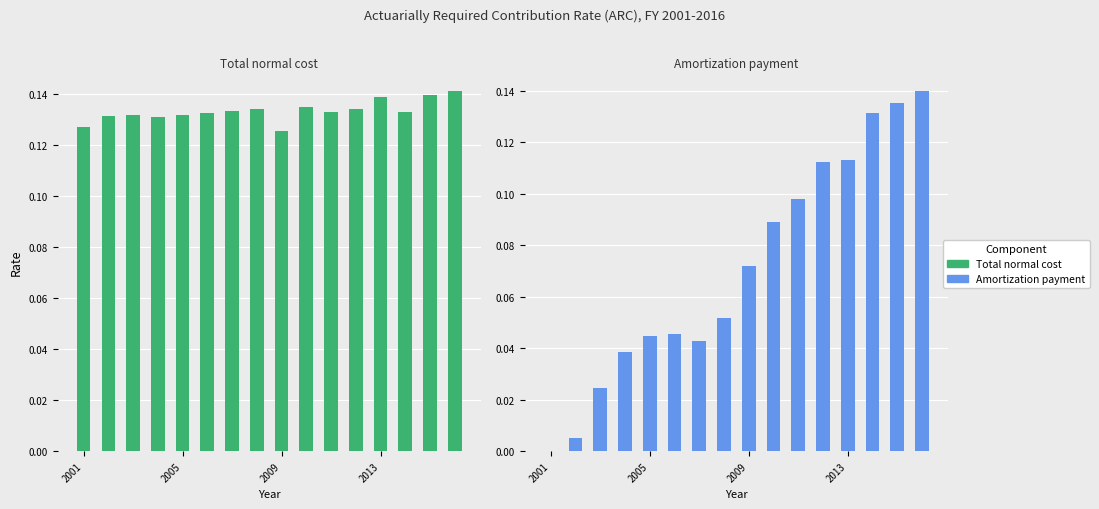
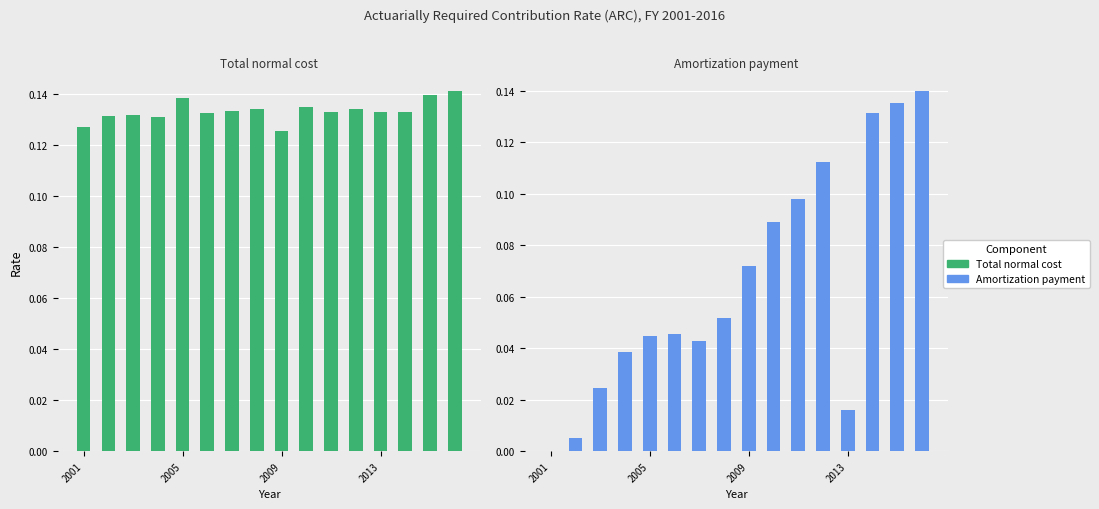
Total normal cost, 2005: 0.132 -> 0.138
Total normal cost, 2013: 0.139 -> 0.133
Amortization payment, 2013: 0.113 -> 0.016
